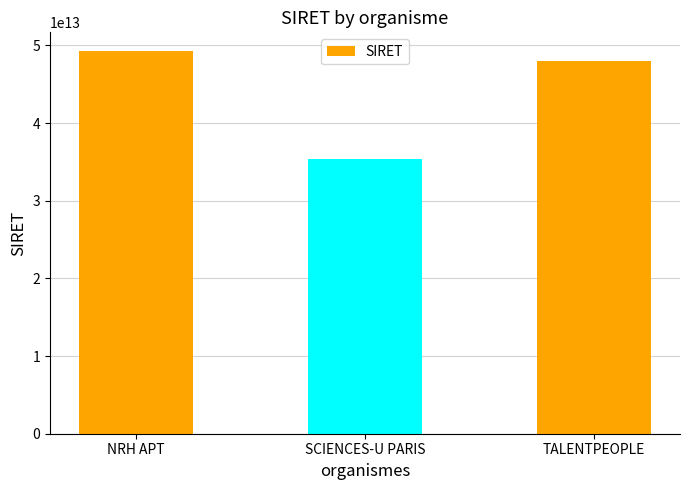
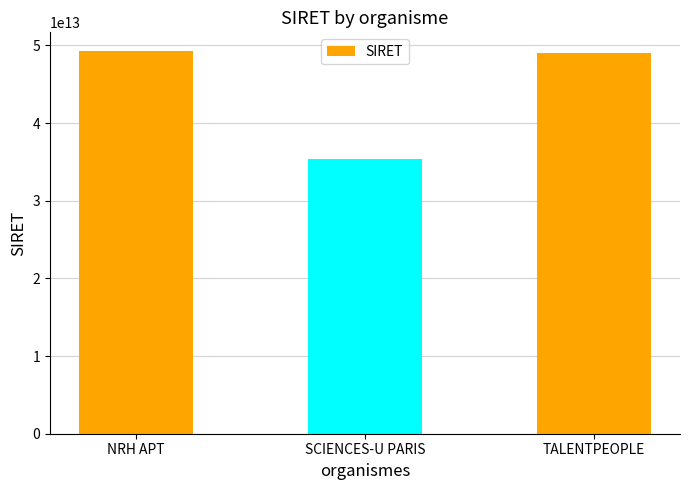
TALENTPEOPLE: 48000000000000 -> 49000000000000
